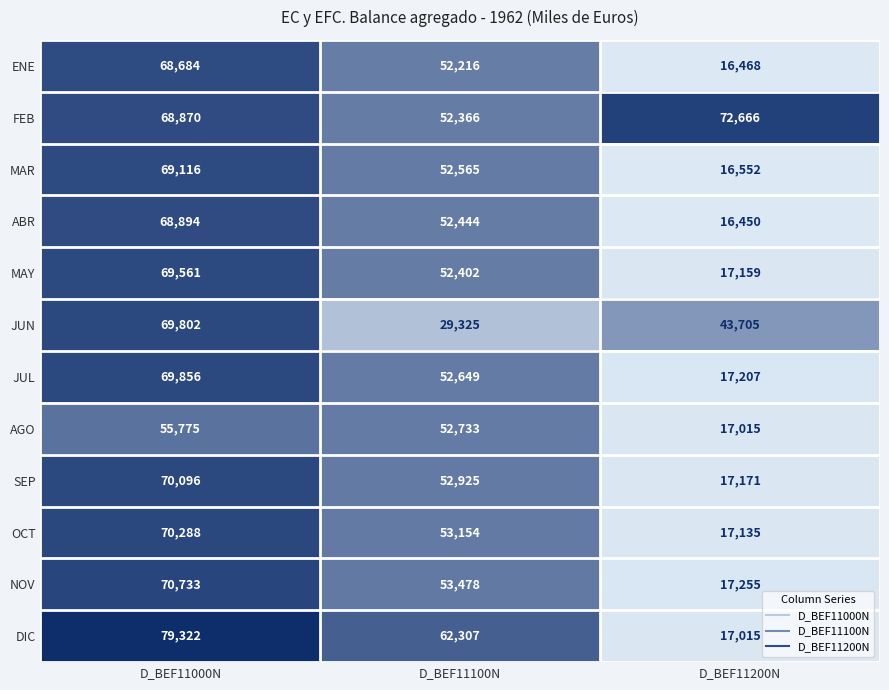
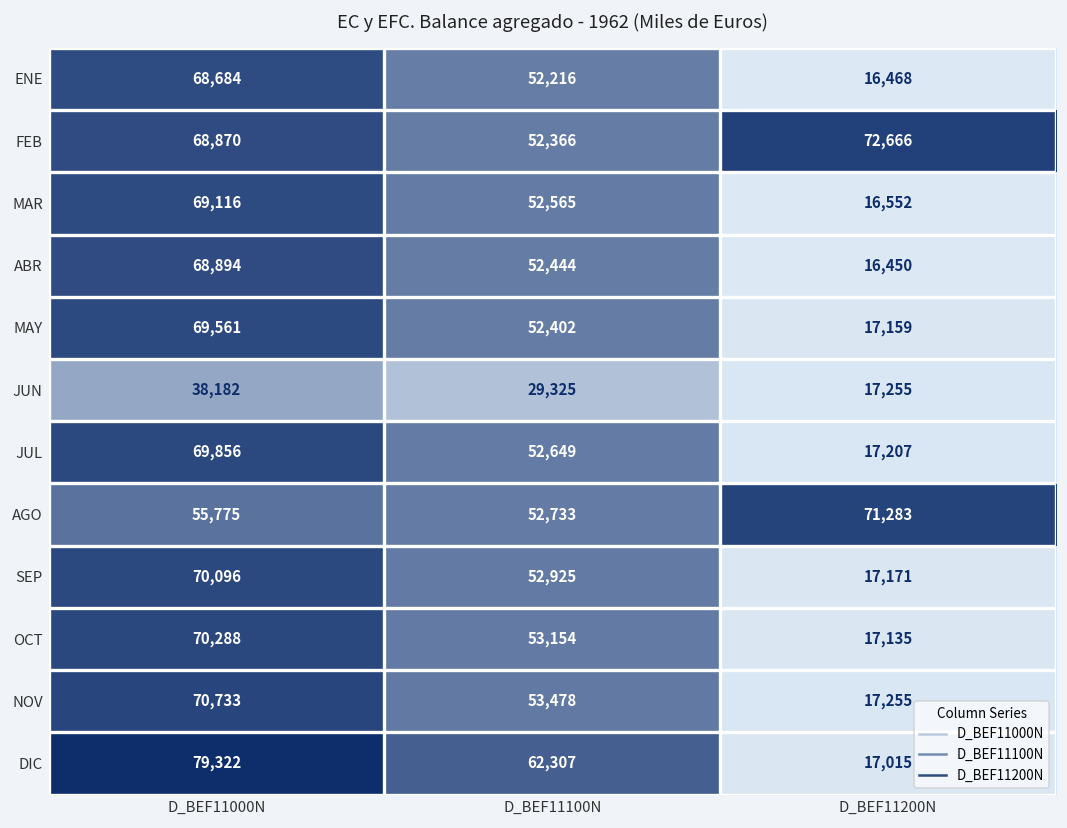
JUN, D_BEF11000N: 69,802 -> 38,182
JUN, D_BEF11200N: 43,705 -> 17,255
AGO, D_BEF11200N: 17,015 -> 71,283
